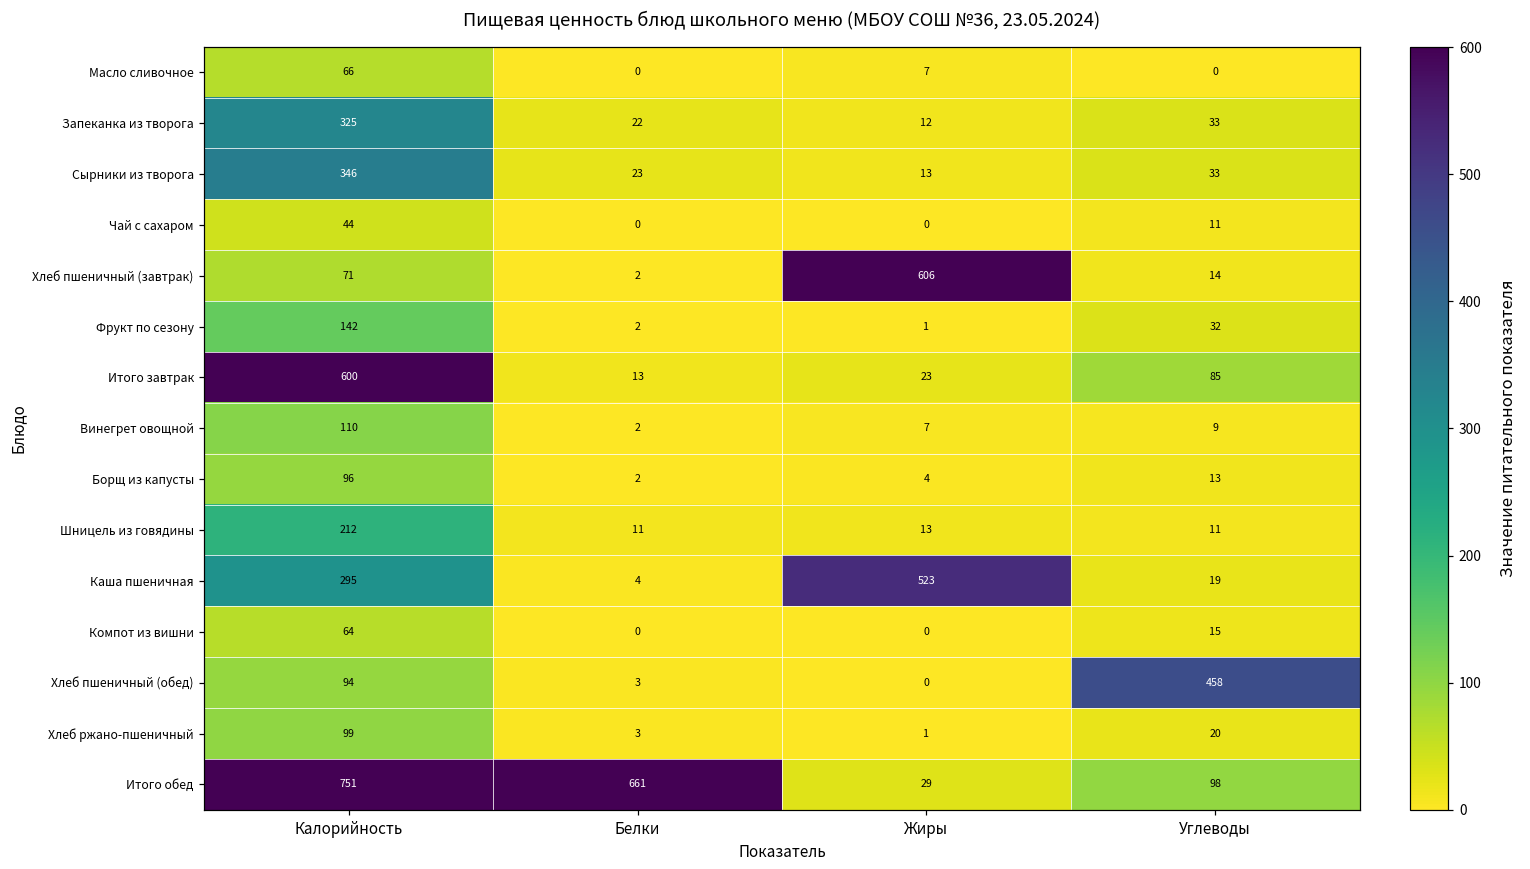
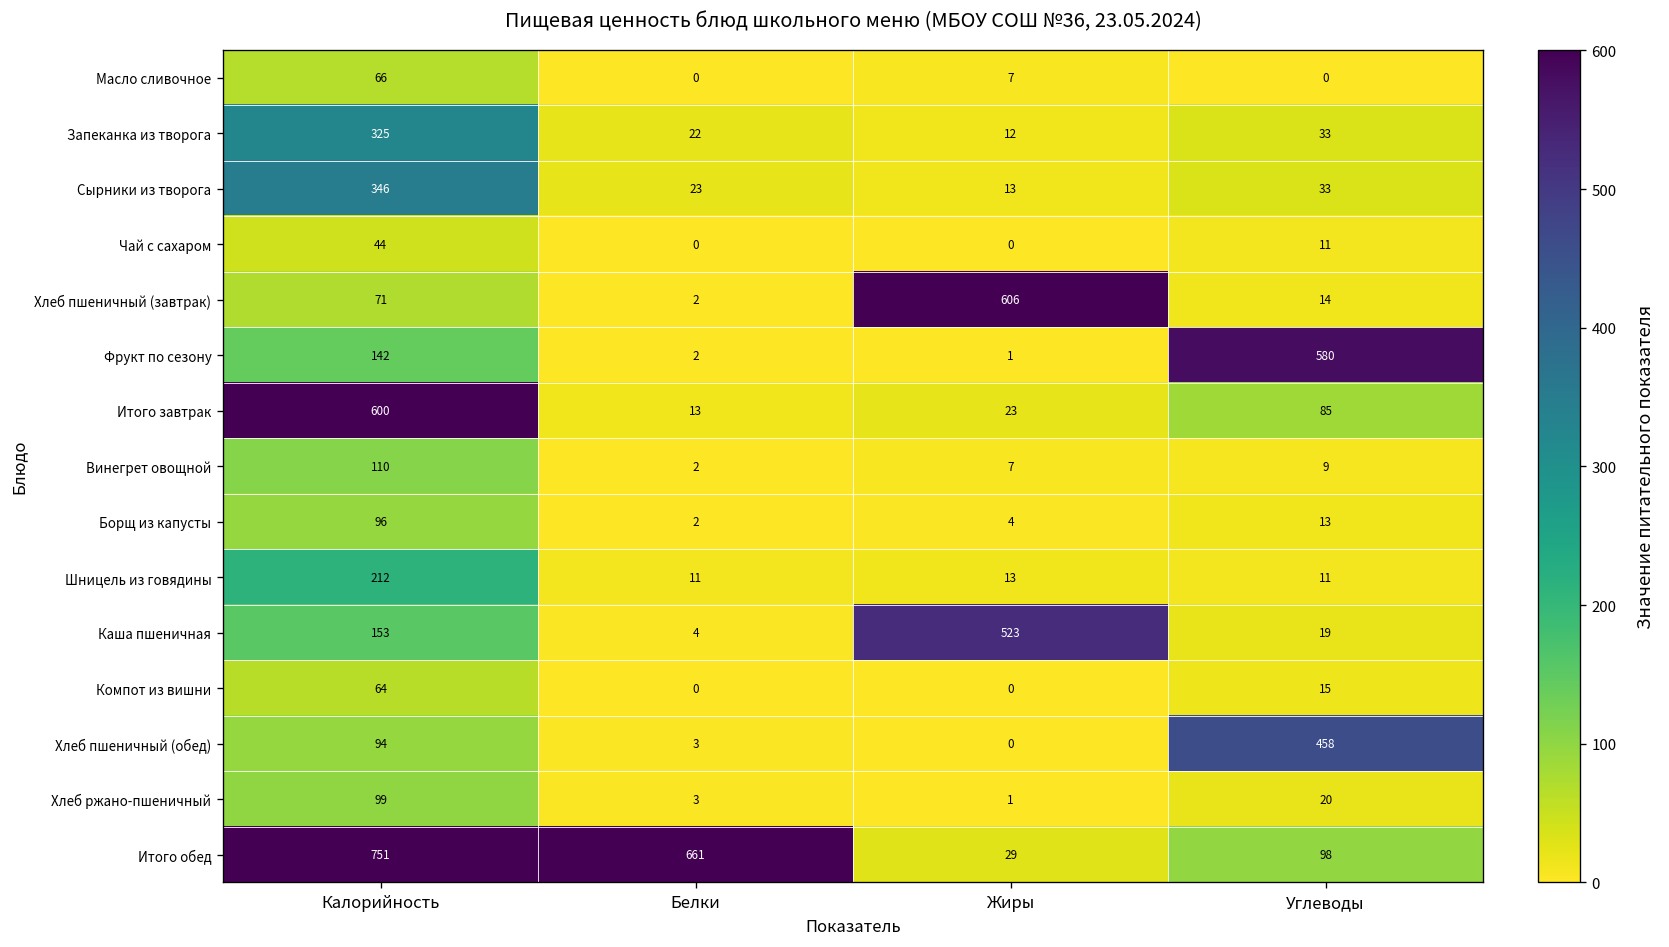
Фрукт по сезону, Углеводы: 32 -> 580
Каша пшеничная, Калорийность: 295 -> 153
